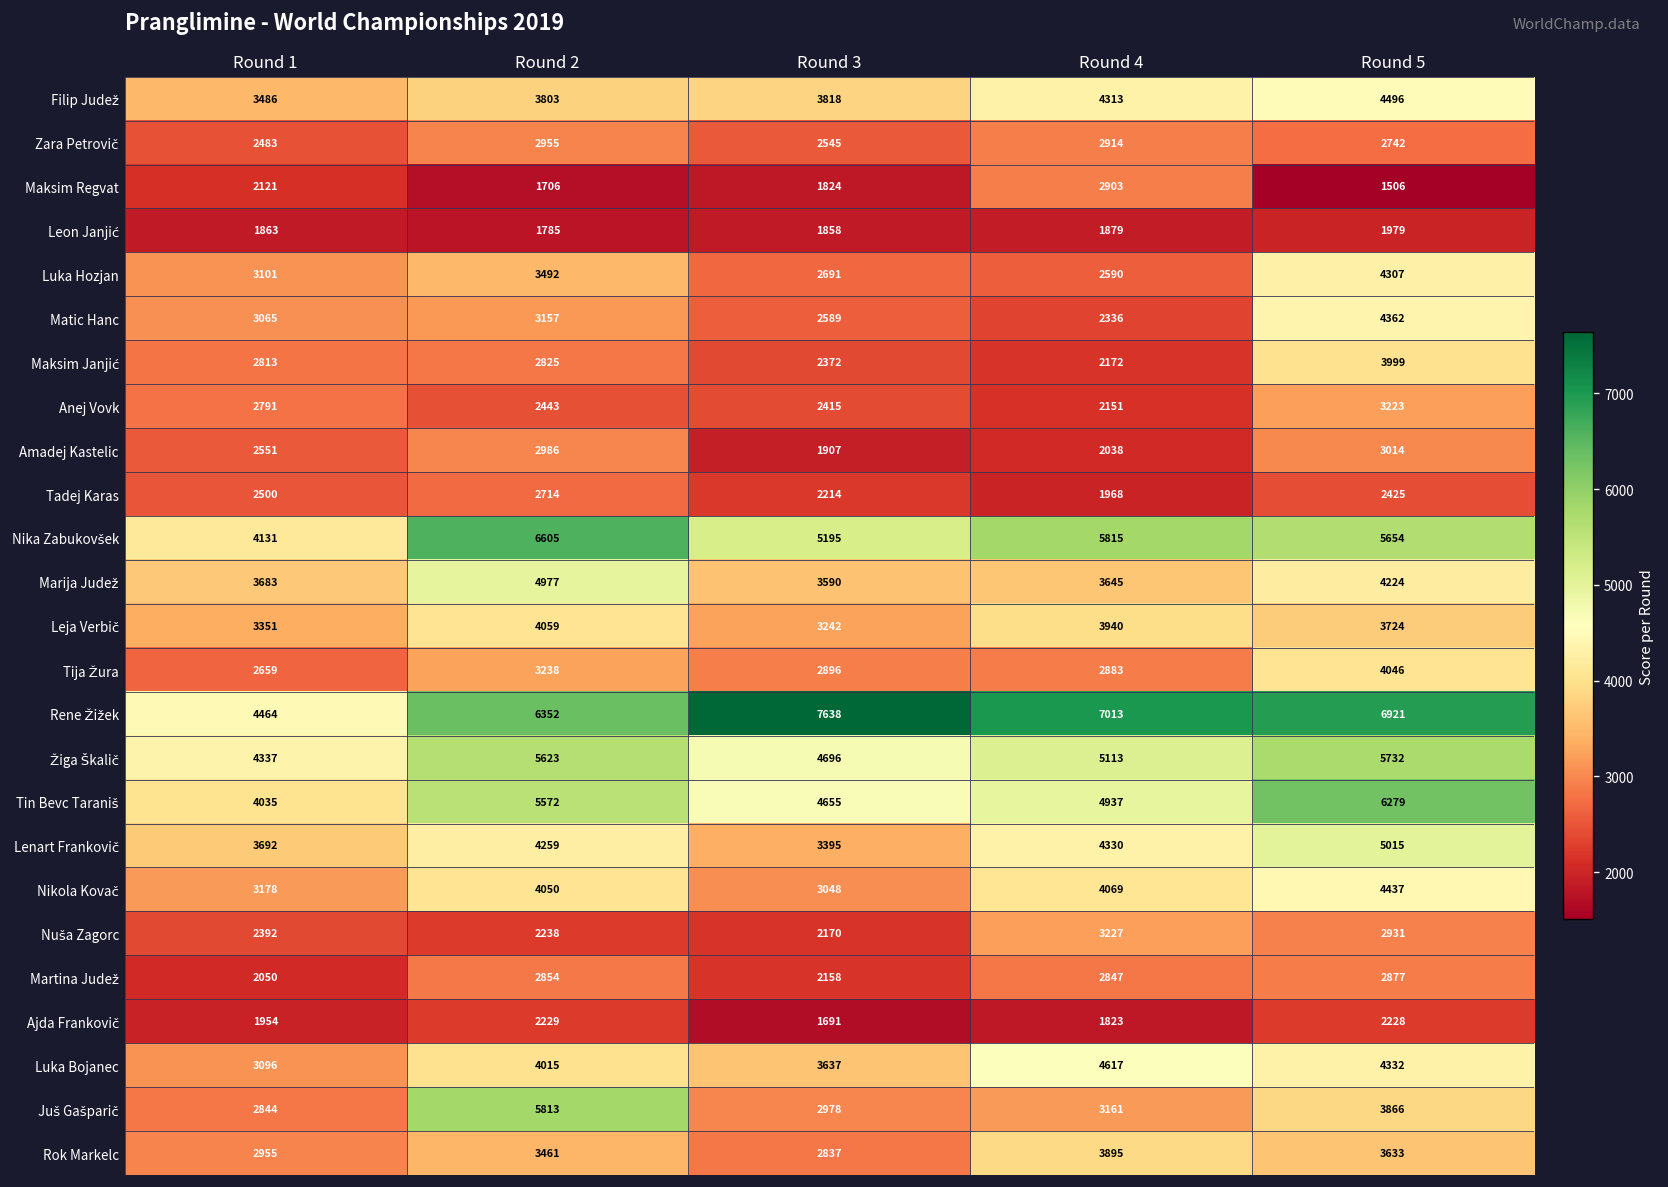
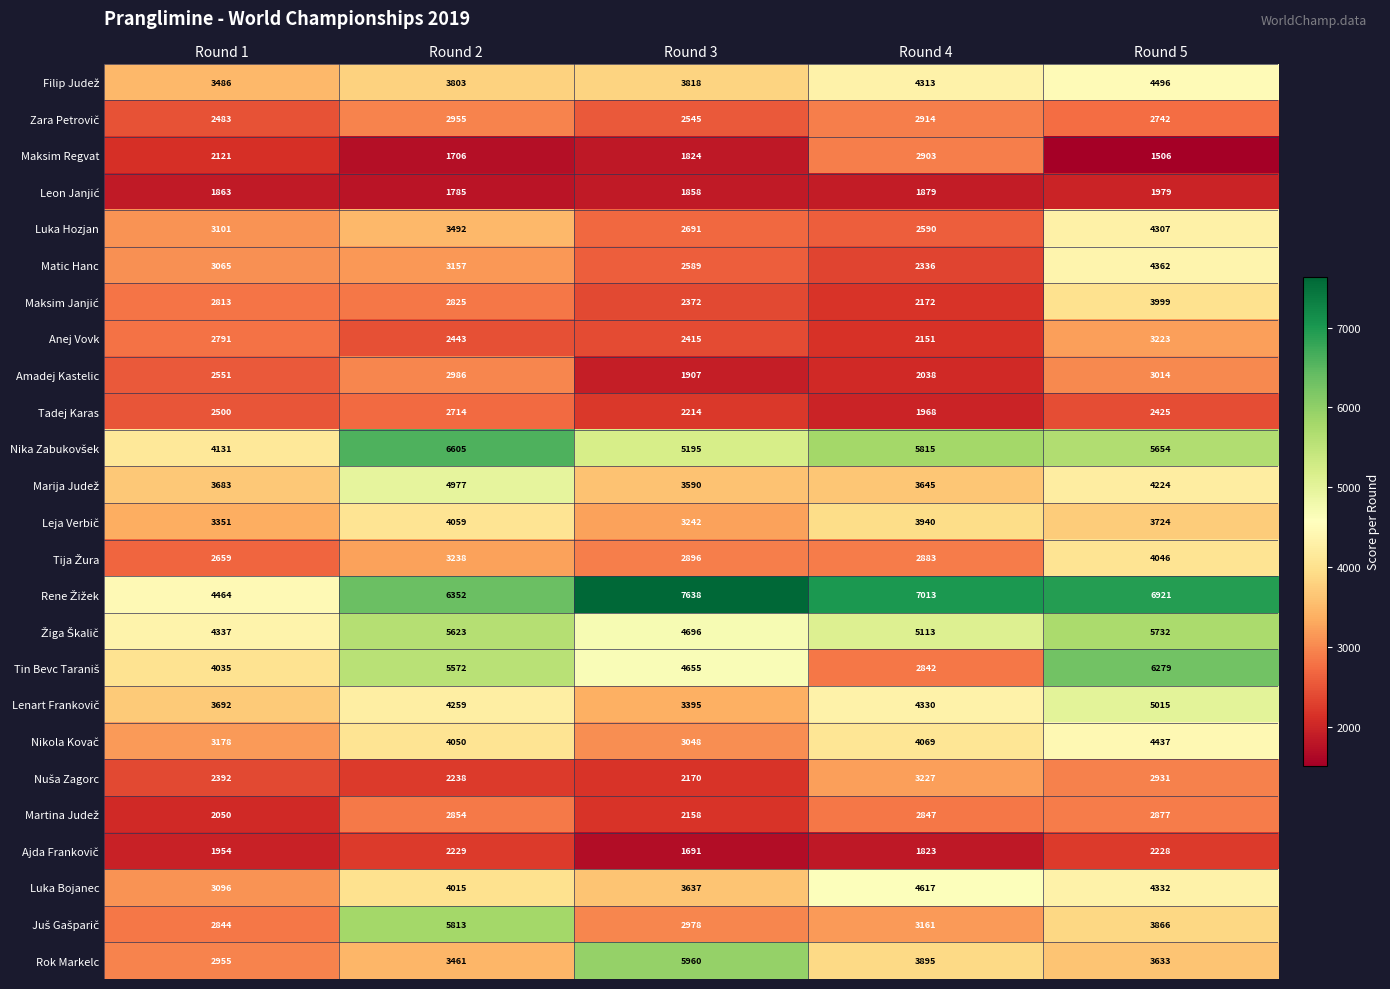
Tin Bevc Taraniš, Round 4: 4937 -> 2842
Rok Markelc, Round 3: 2837 -> 5960
